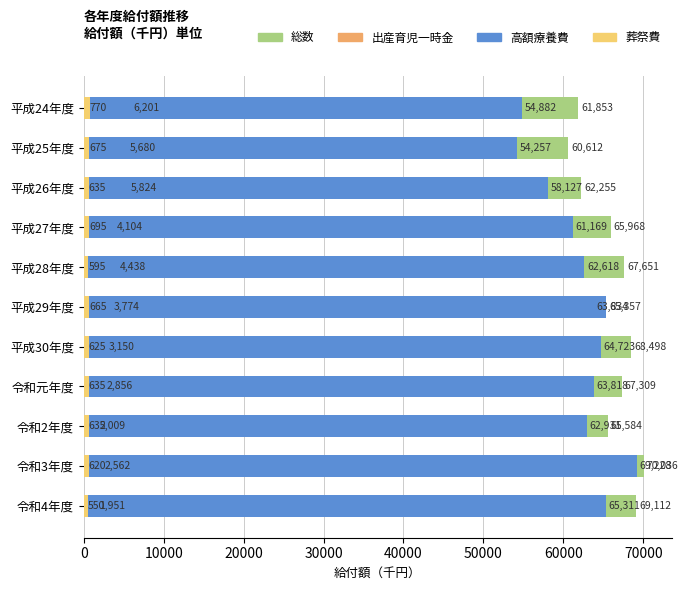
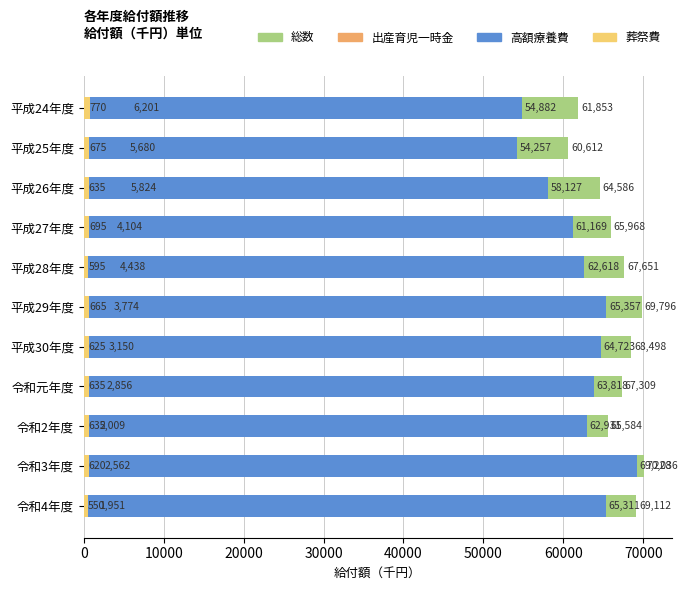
総数, 平成26年度: 62,255 -> 64,586
総数, 平成29年度: 63,834 -> 69,796
